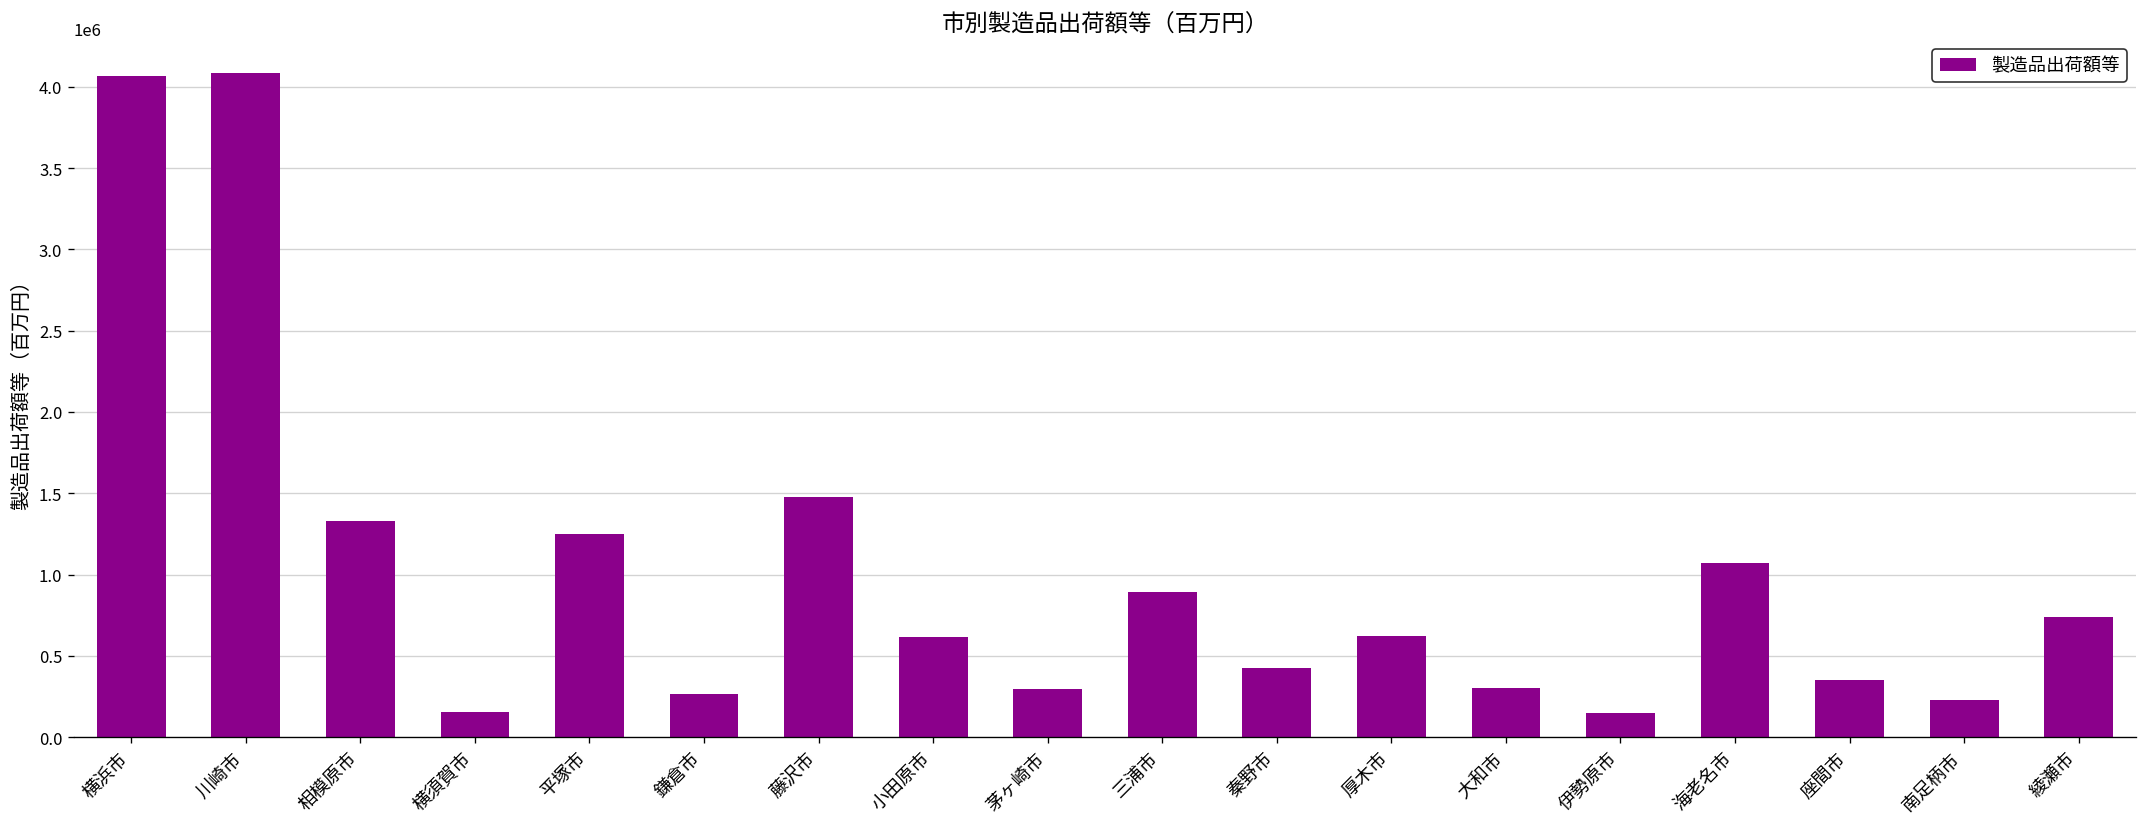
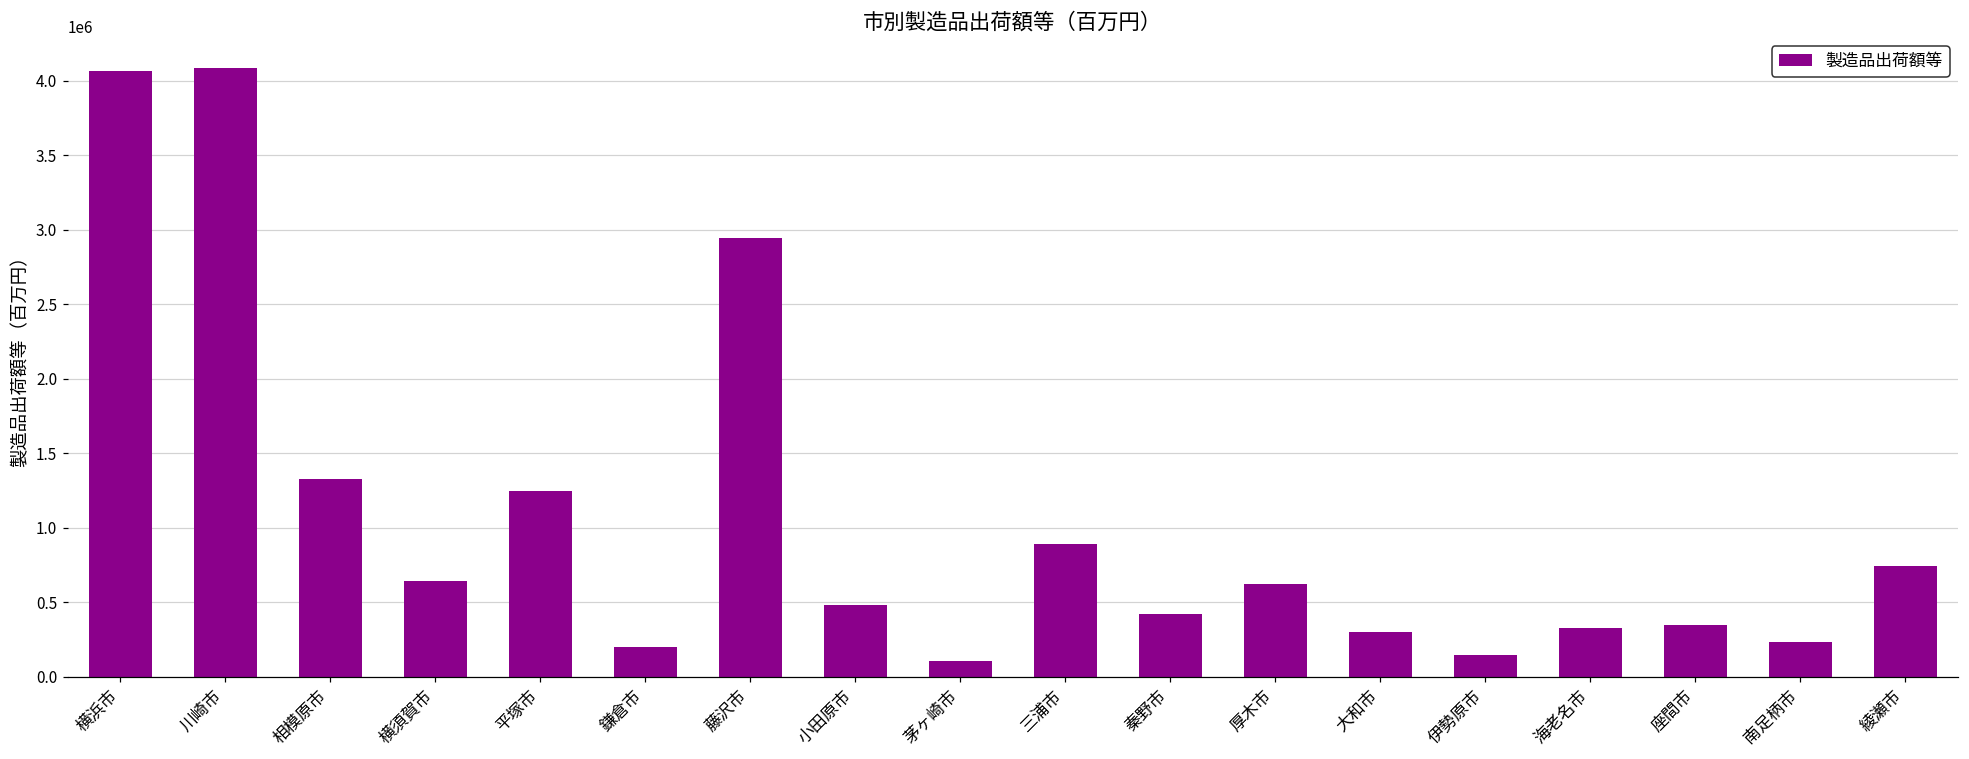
横須賀市: 160000 -> 640000
鎌倉市: 270000 -> 200000
藤沢市: 1480000 -> 2940000
小田原市: 610000 -> 480000
茅ヶ崎市: 300000 -> 100000
海老名市: 1070000 -> 330000
